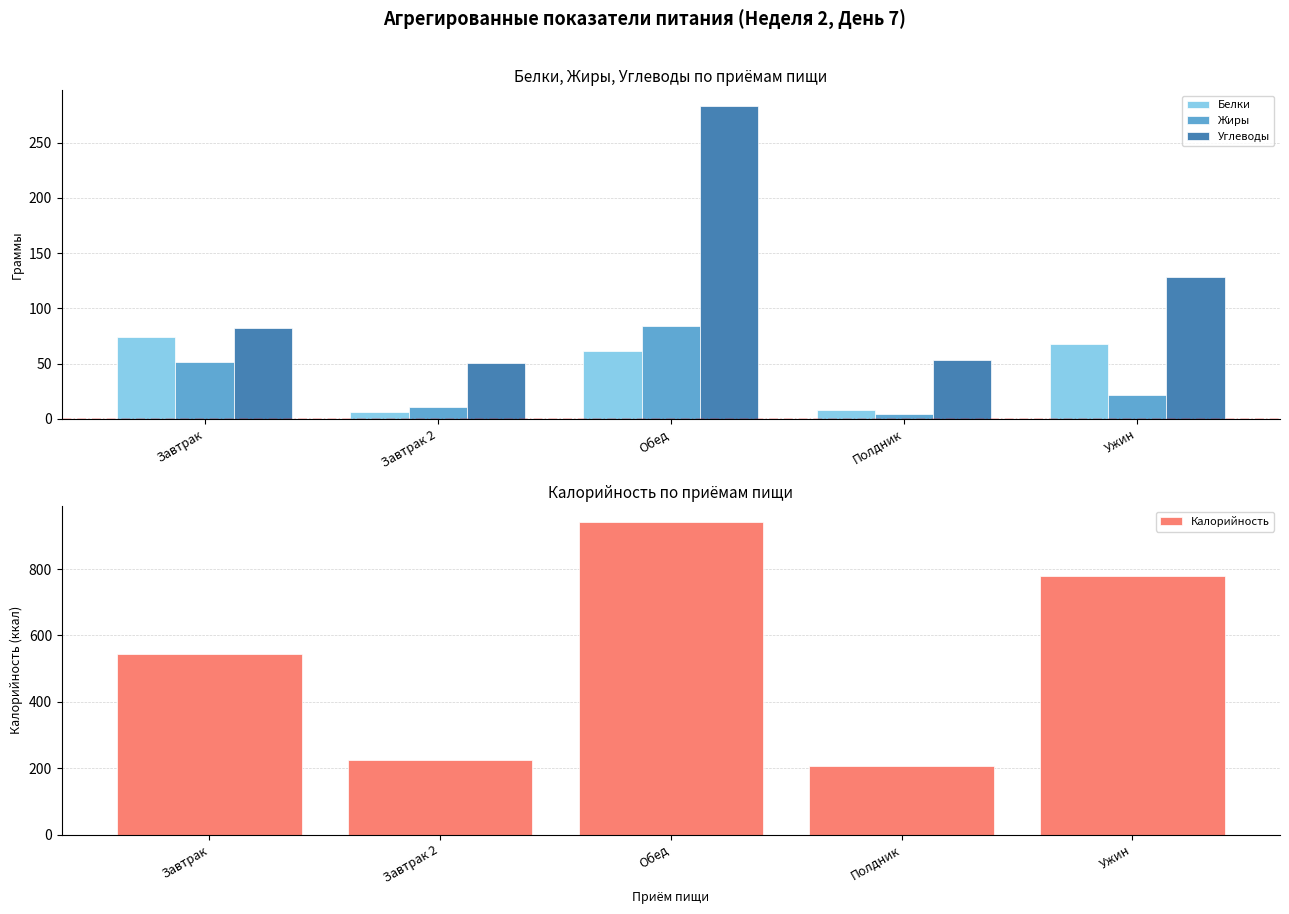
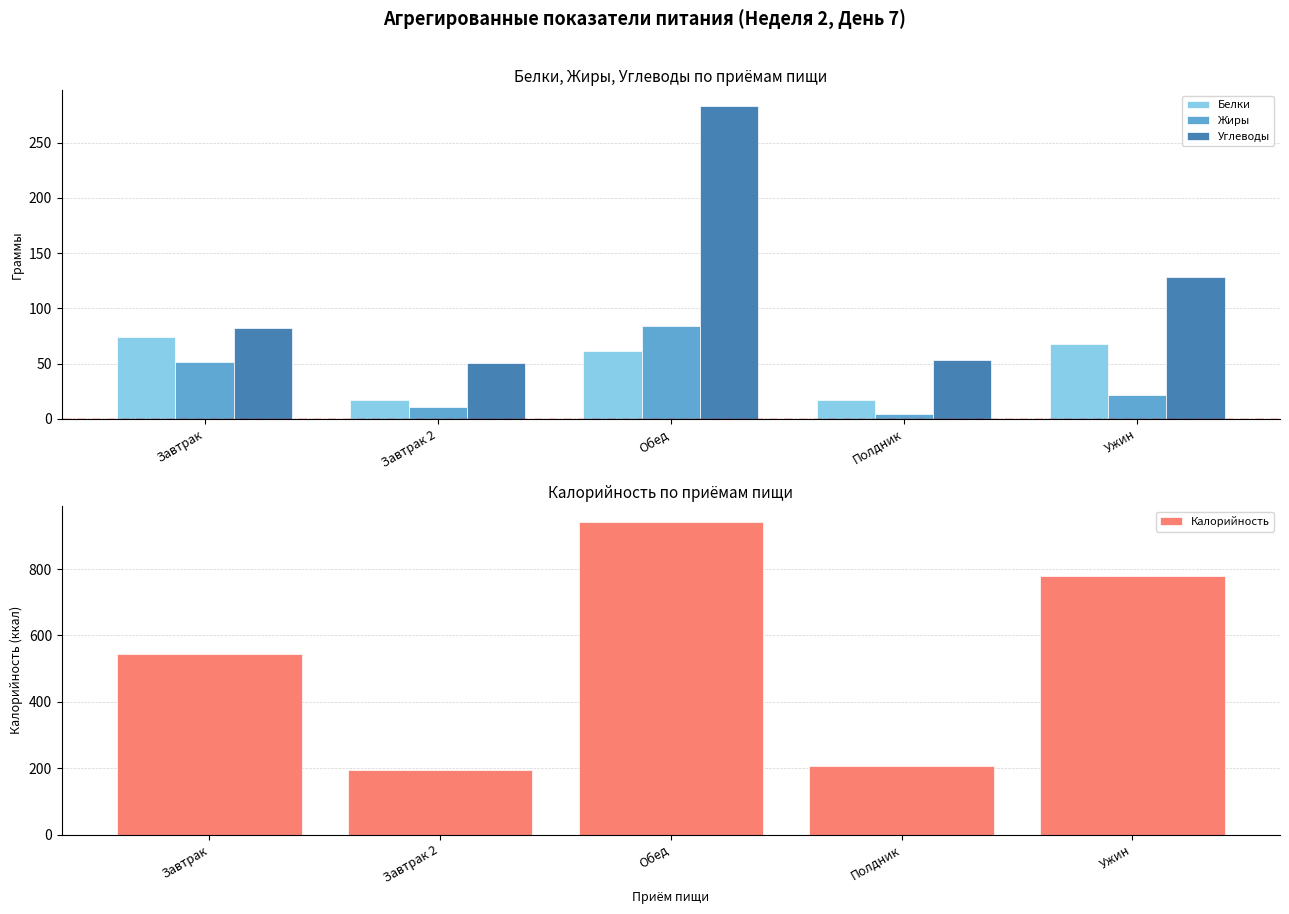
Белки, Жиры, Углеводы по приёмам пищи, Белки, Завтрак 2: 6 -> 17
Белки, Жиры, Углеводы по приёмам пищи, Белки, Полдник: 8 -> 17
Калорийность по приёмам пищи, Завтрак 2: 220 -> 190
